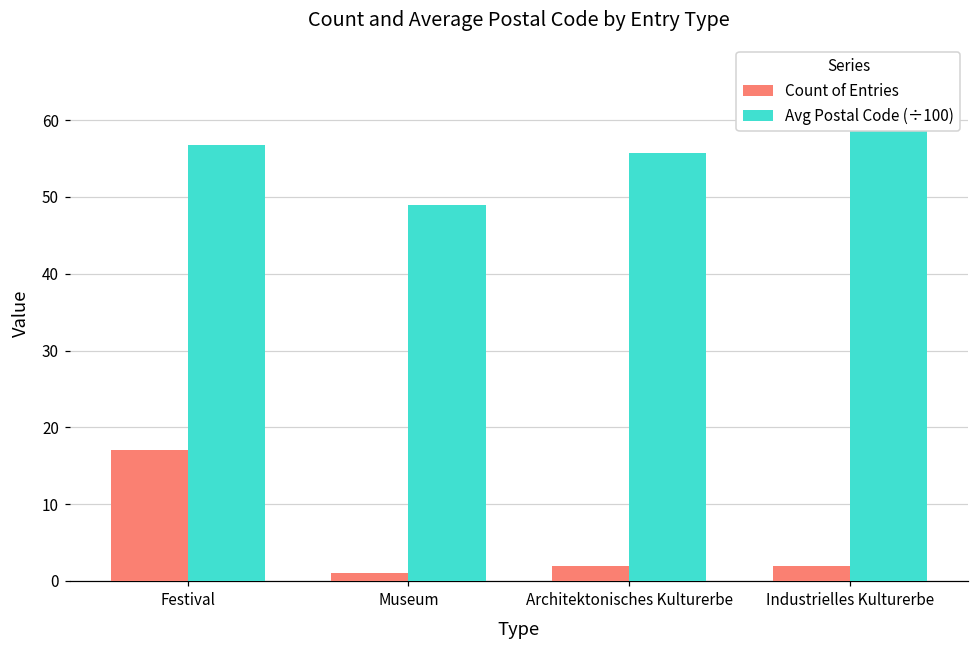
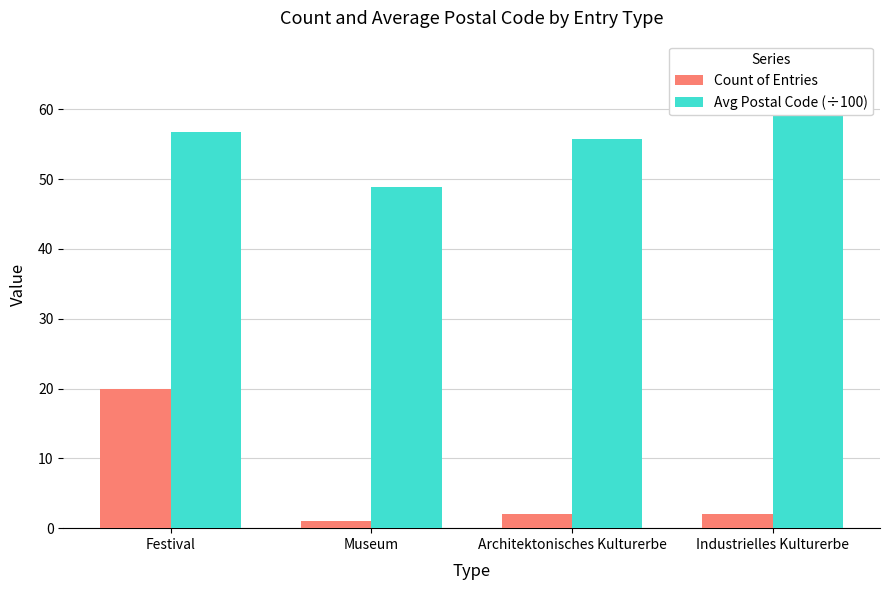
Count of Entries, Festival: 17 -> 20
